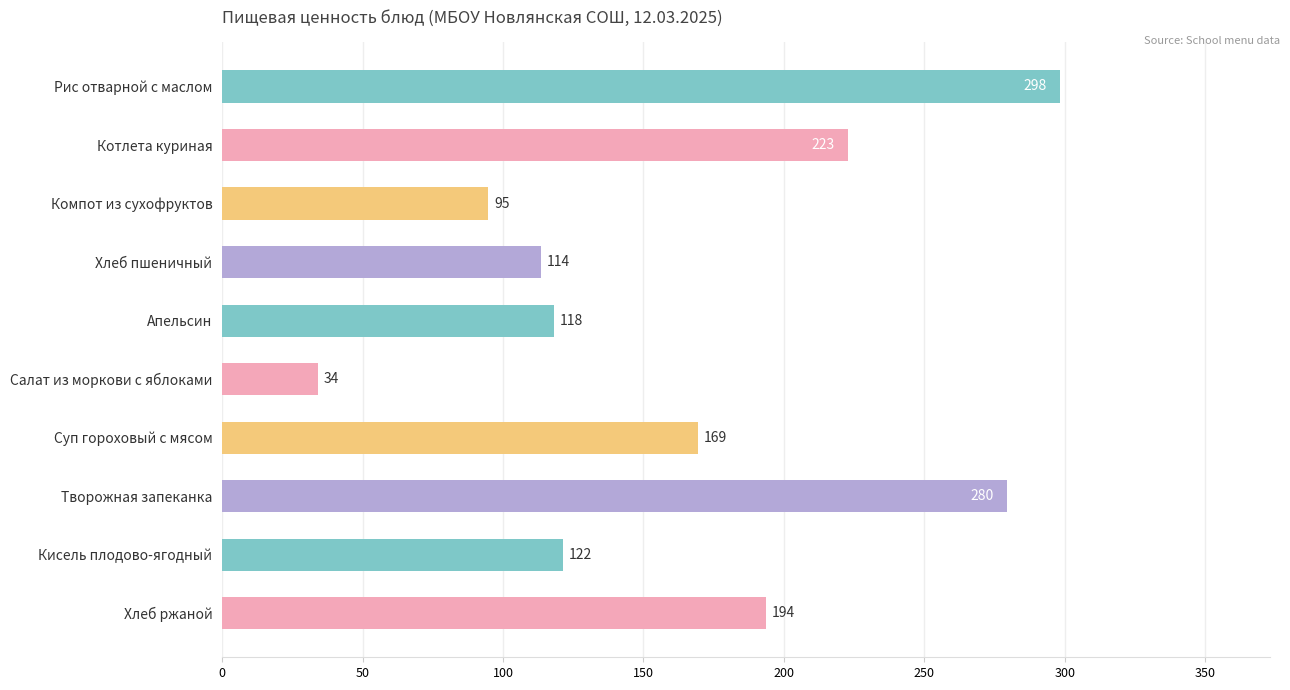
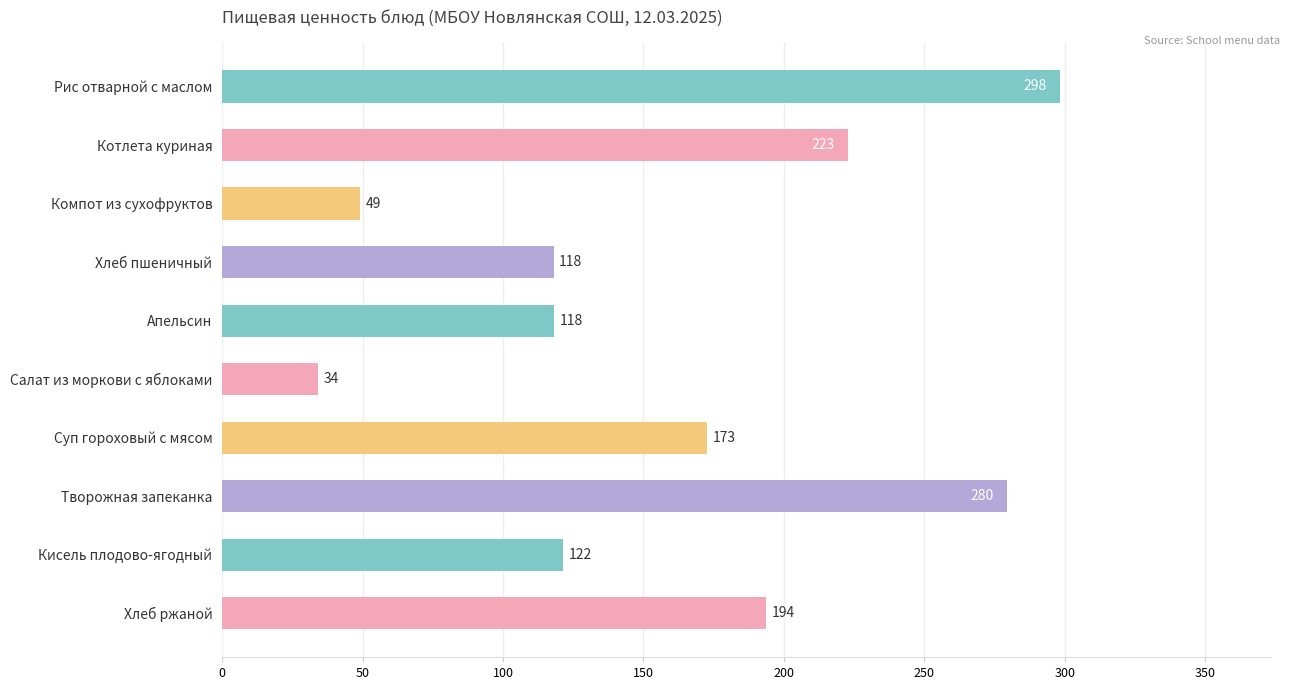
Компот из сухофруктов: 95 -> 49
Хлеб пшеничный: 114 -> 118
Суп гороховый с мясом: 169 -> 173
